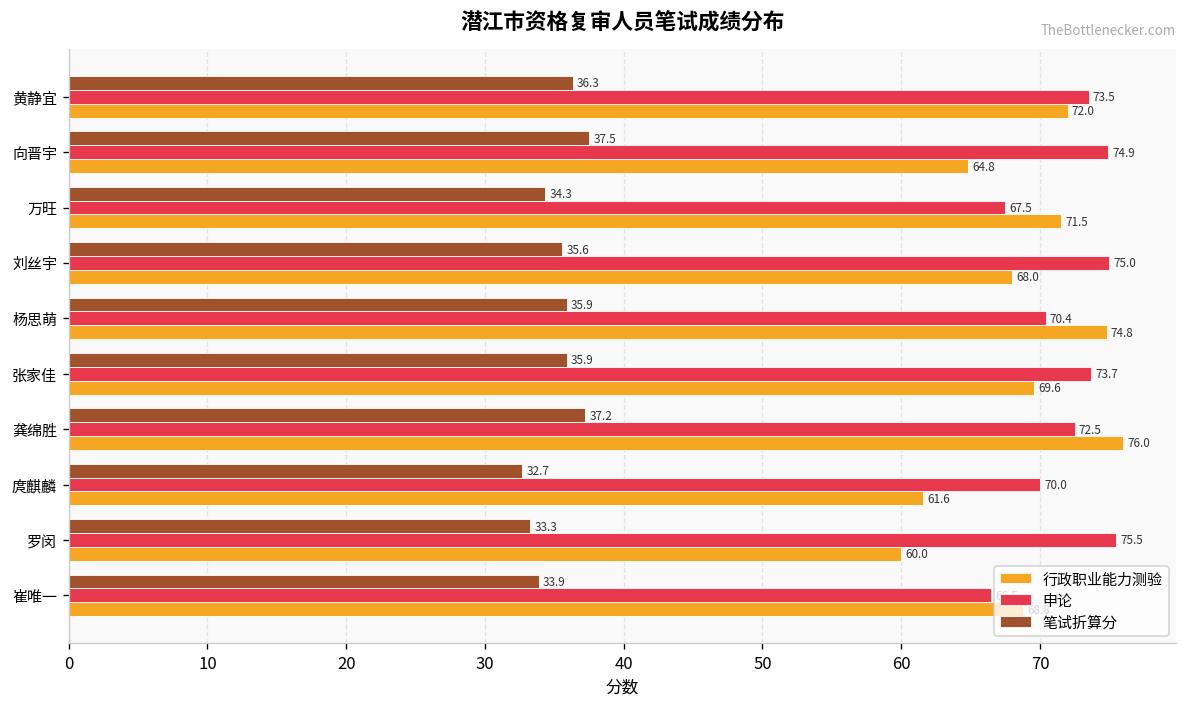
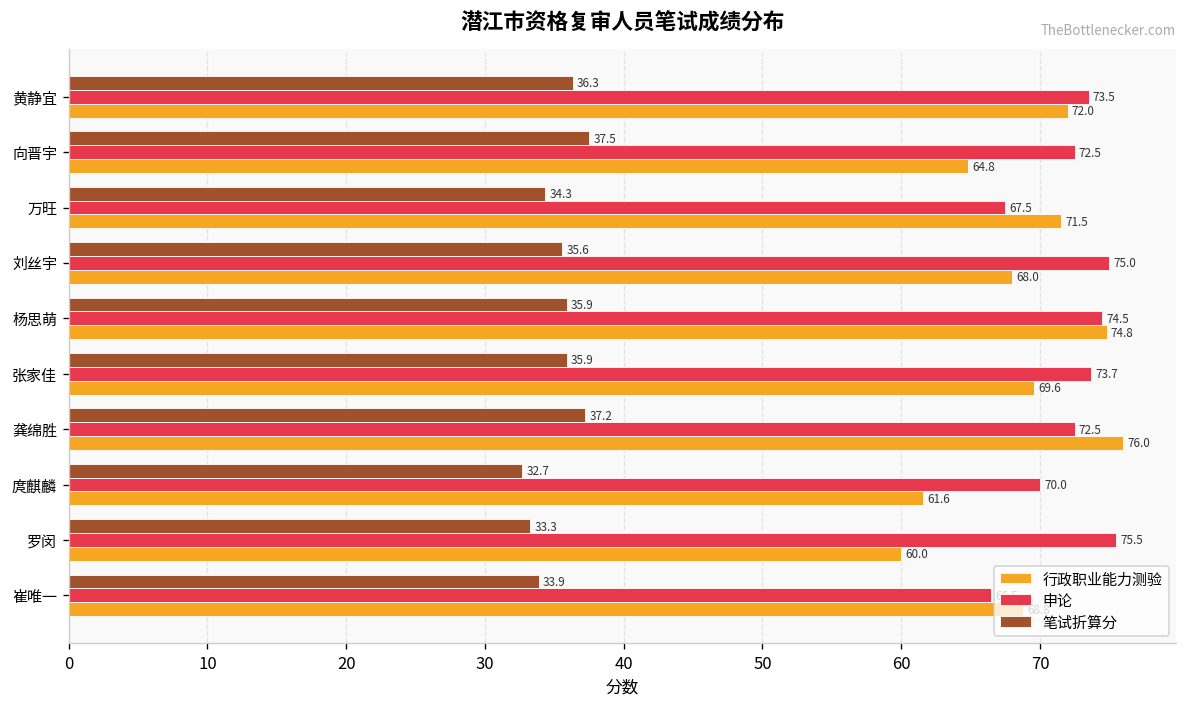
申论, 向晋宇: 74.9 -> 72.5
申论, 杨思萌: 70.4 -> 74.5
